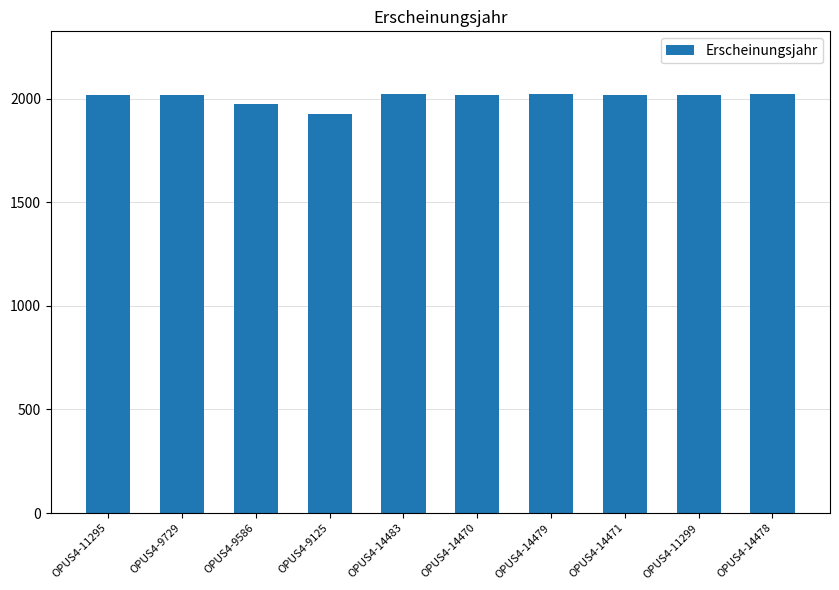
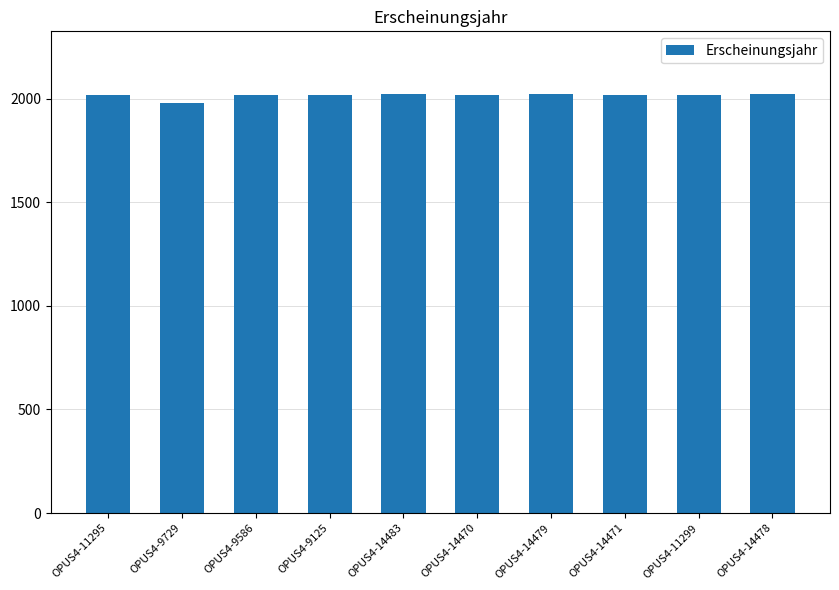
OPUS4-9729: 2020 -> 1980
OPUS4-9586: 1980 -> 2020
OPUS4-9125: 1930 -> 2020
